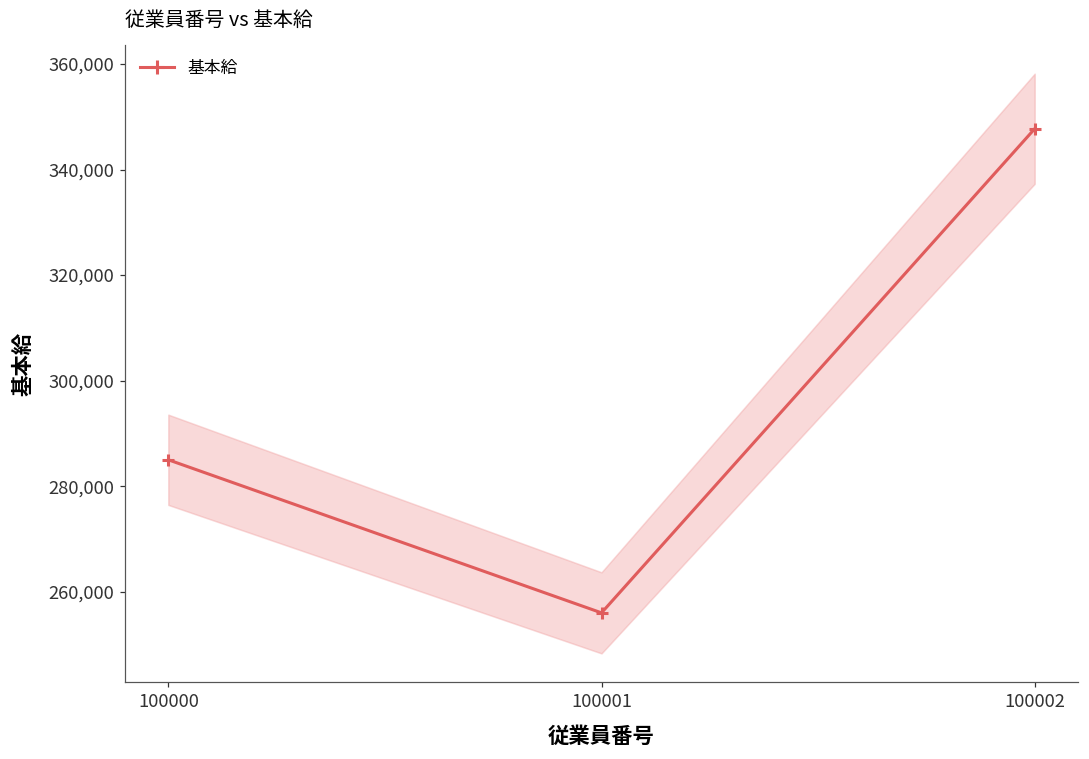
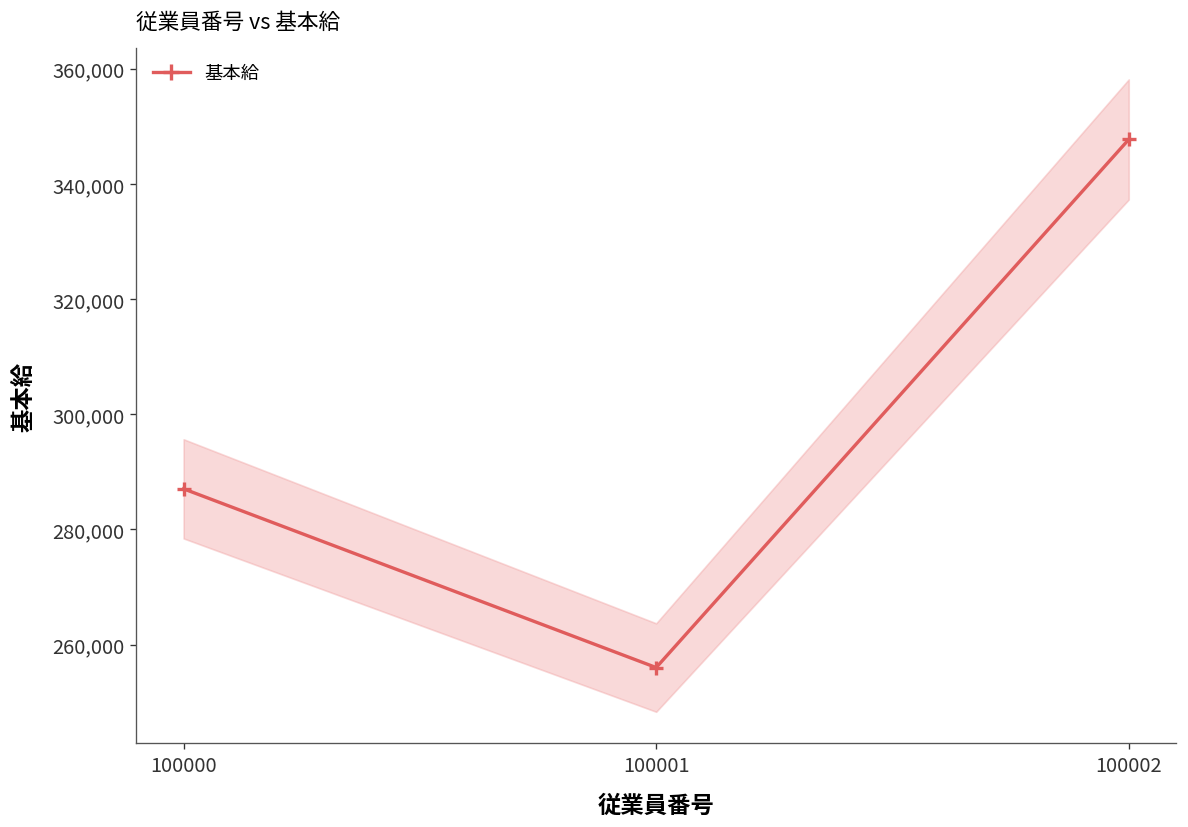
基本給, 100000: 285,000 -> 287,000
